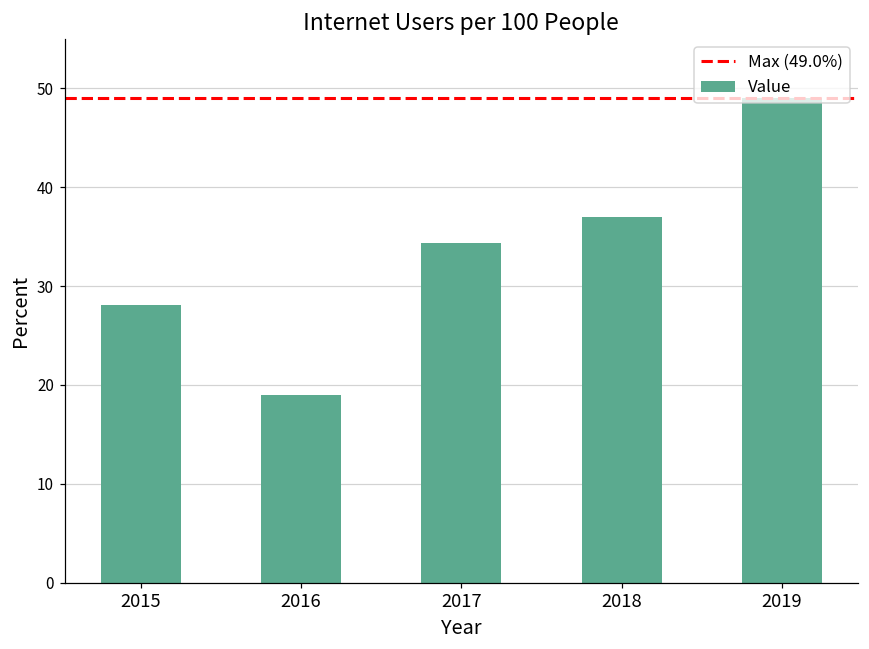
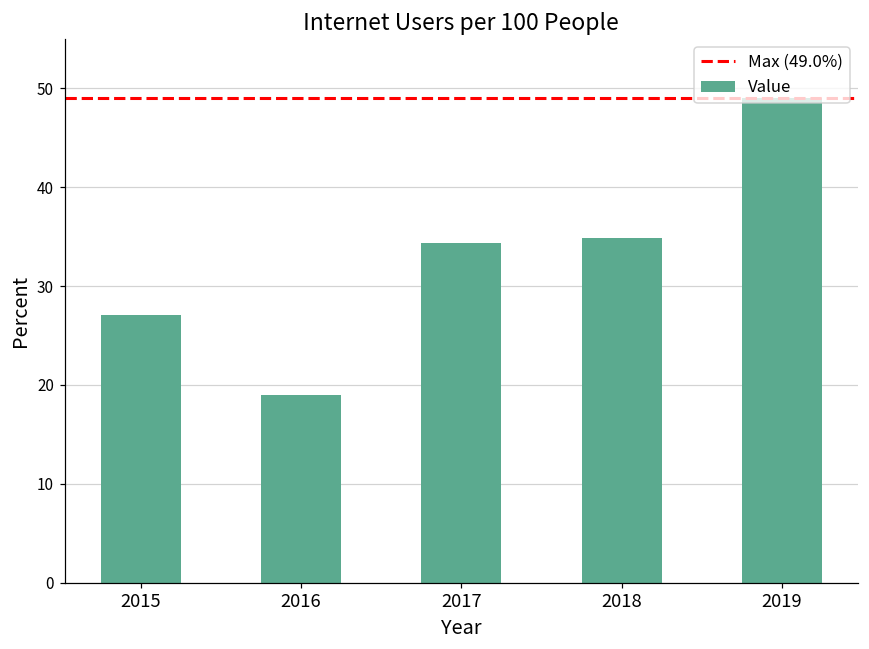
2015: 28 -> 27
2018: 37 -> 35
